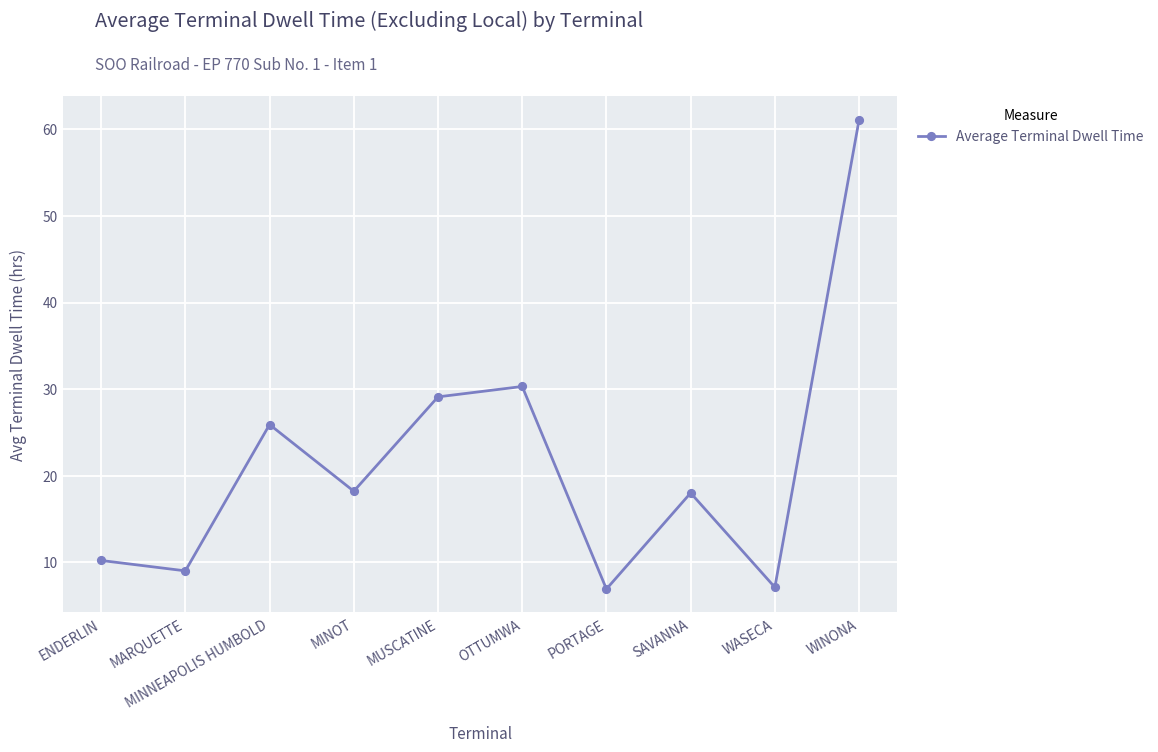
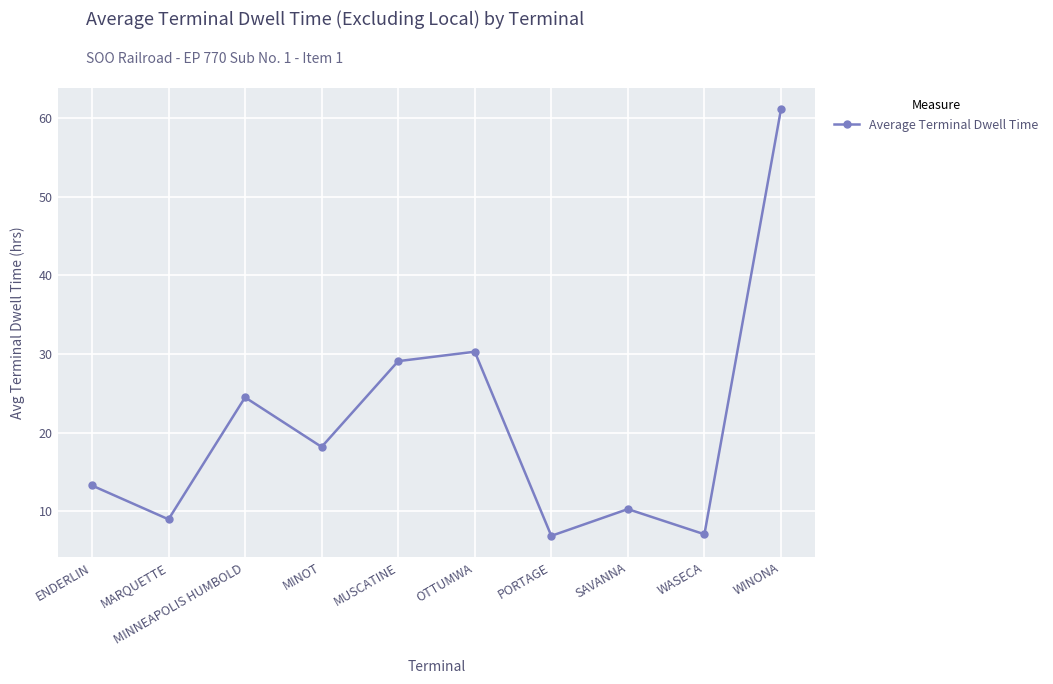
ENDERLIN: 10 -> 13
MINNEAPOLIS HUMBOLD: 26 -> 25
SAVANNA: 18 -> 10
